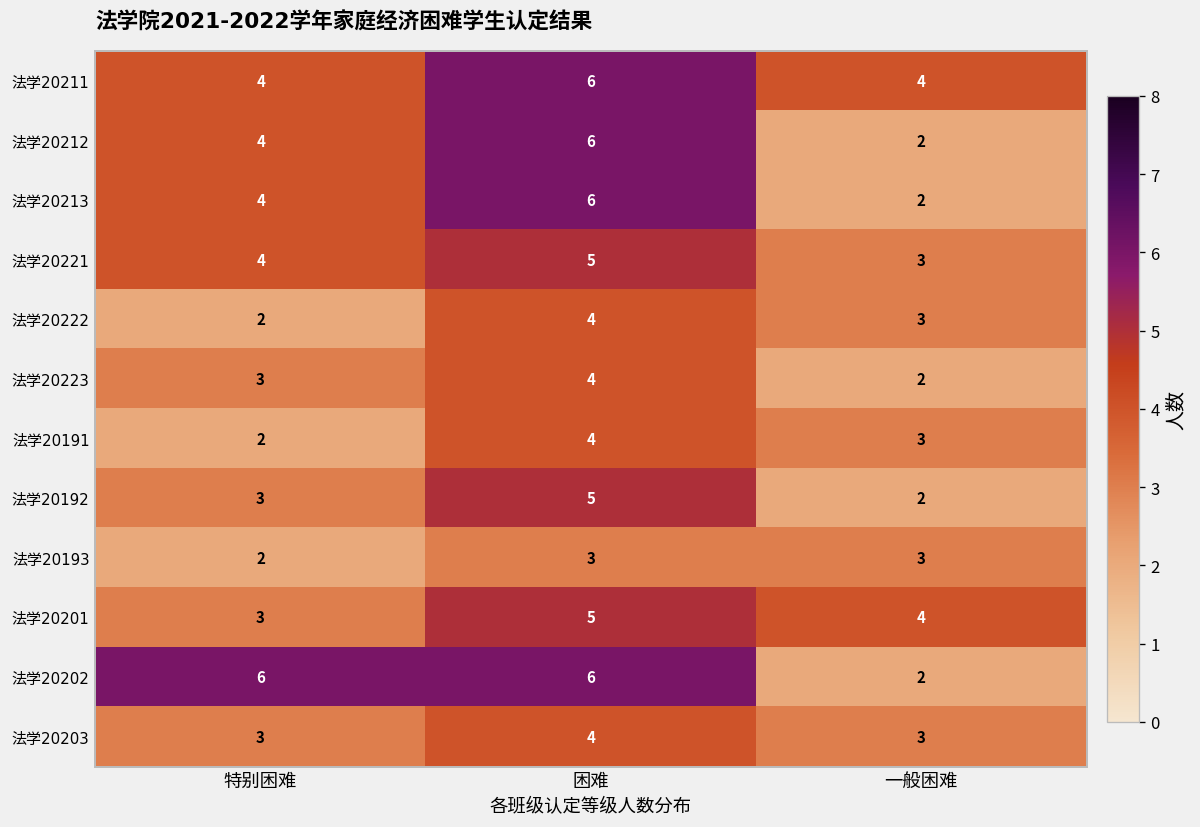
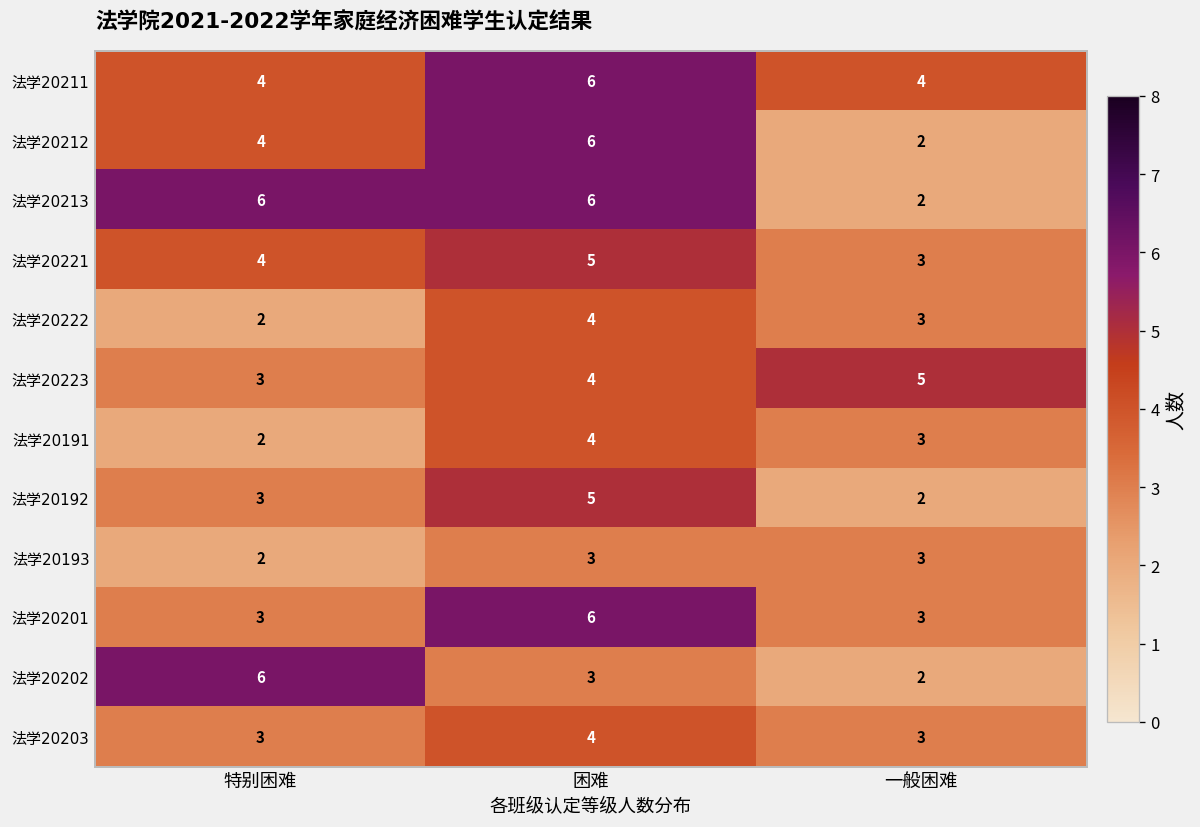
法学20213, 特别困难: 4 -> 6
法学20223, 一般困难: 2 -> 5
法学20201, 困难: 5 -> 6
法学20201, 一般困难: 4 -> 3
法学20202, 困难: 6 -> 3
